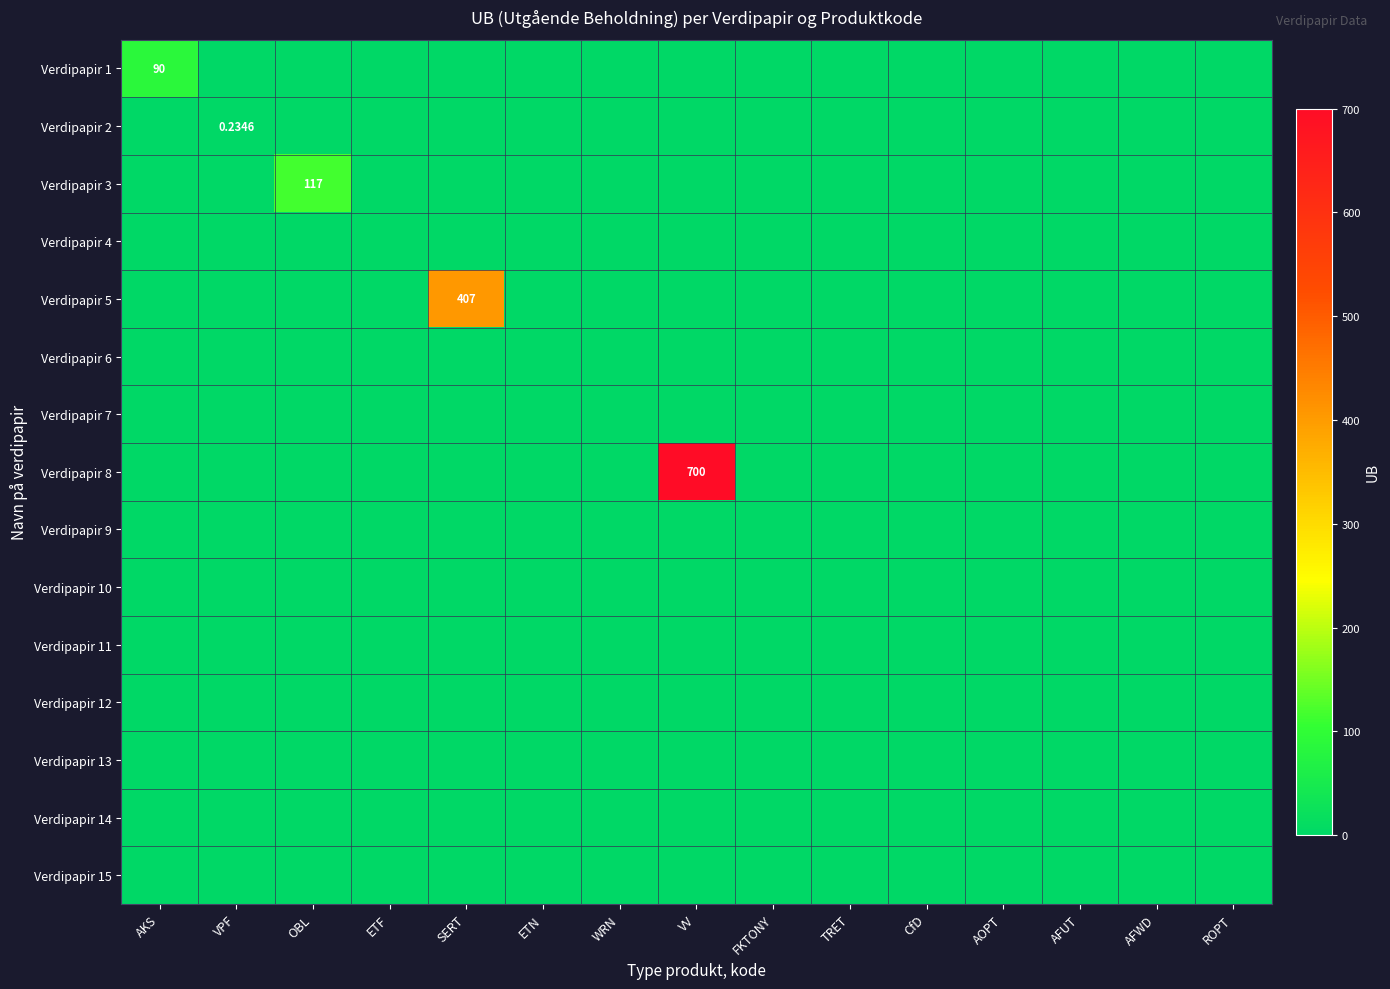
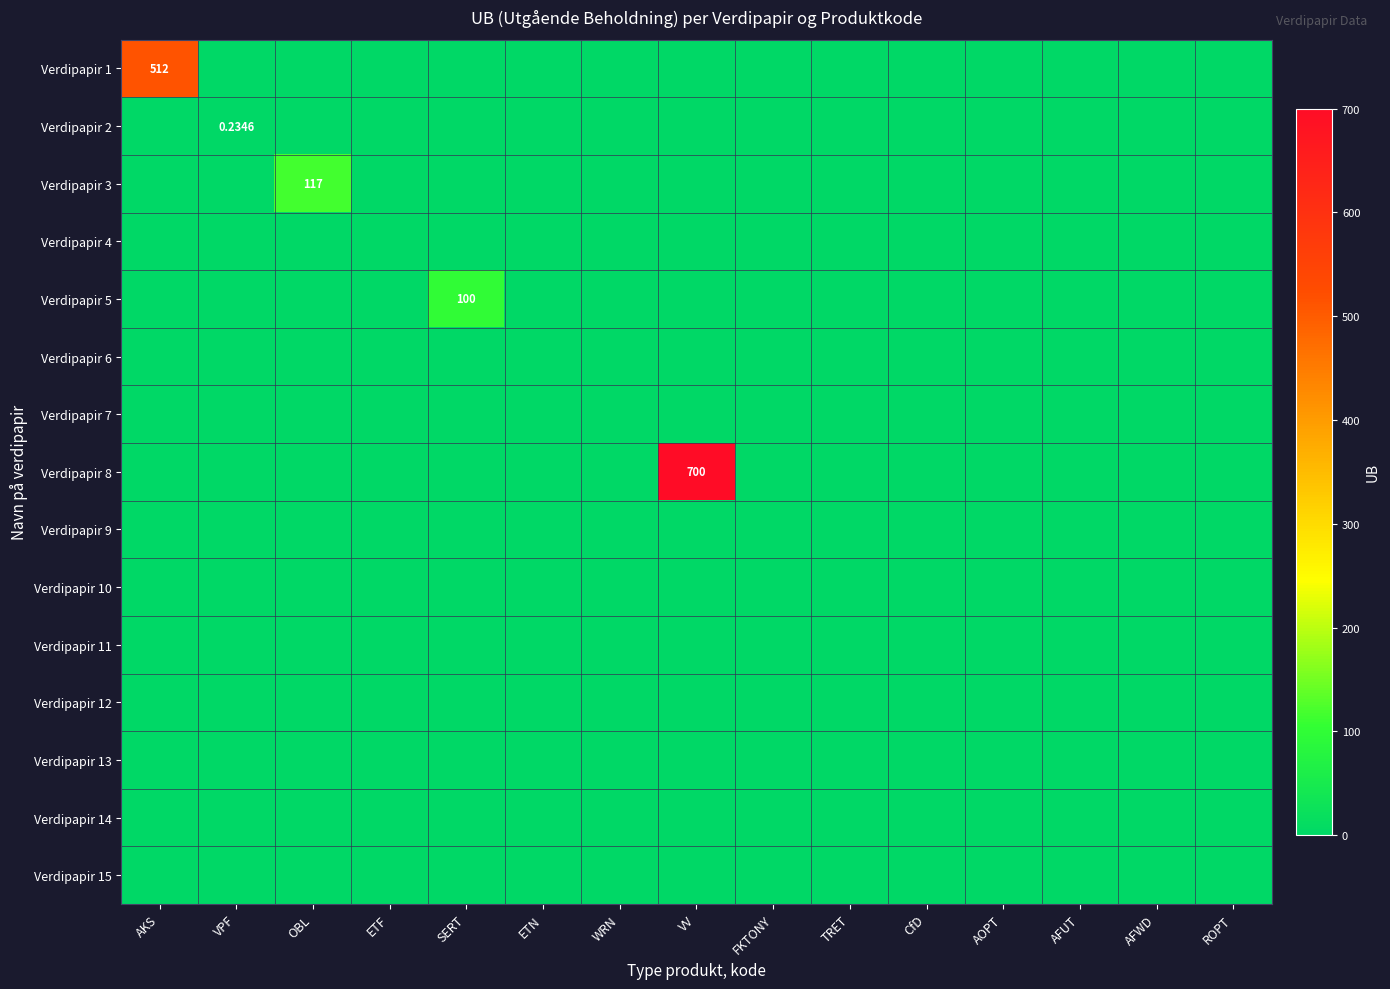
Verdipapir 1, AKS: 90 -> 512
Verdipapir 5, SERT: 407 -> 100
